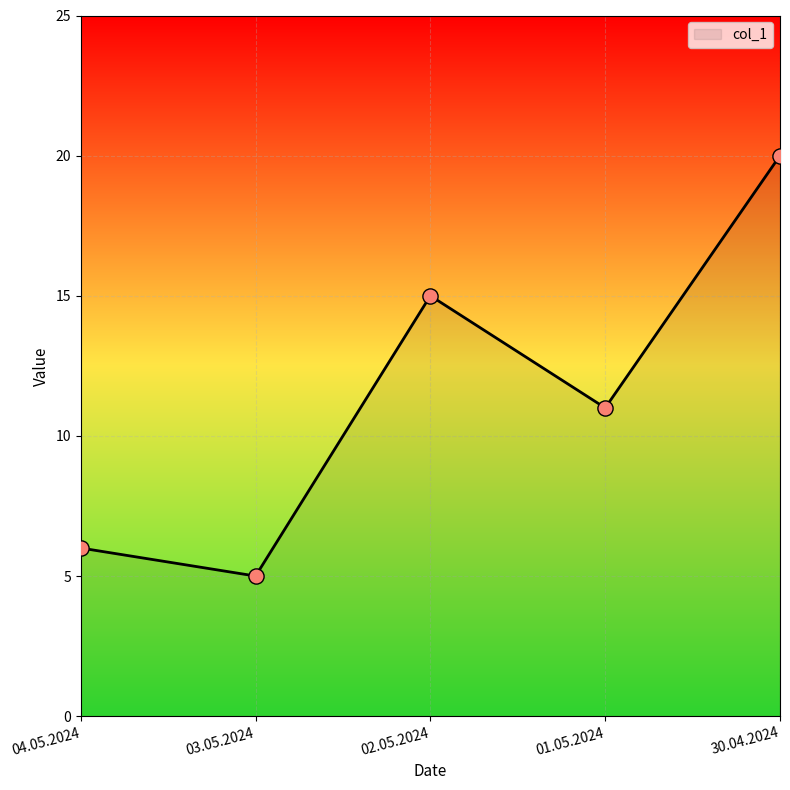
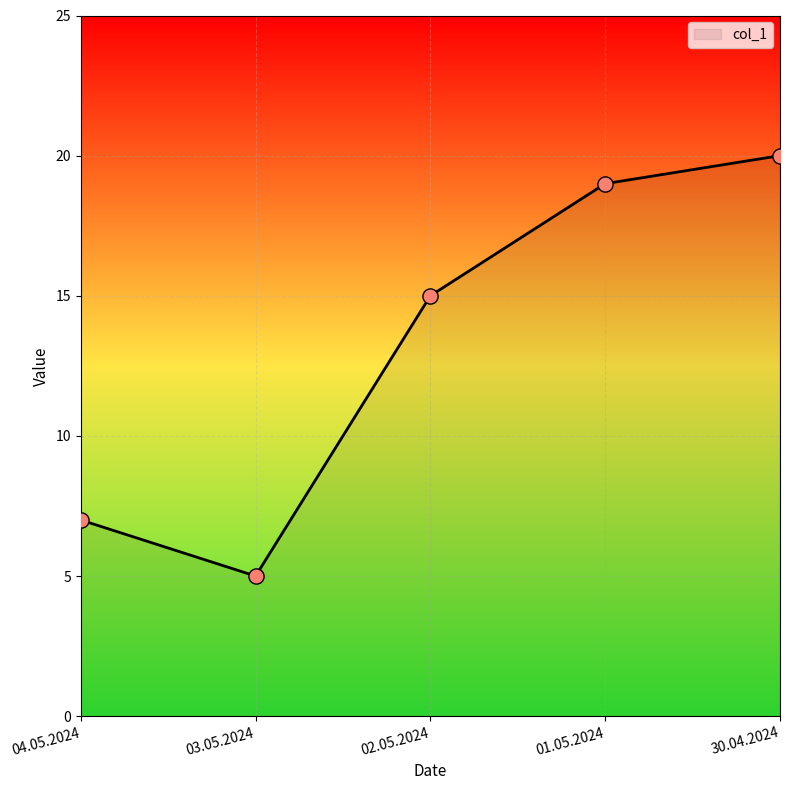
04.05.2024: 6 -> 7
01.05.2024: 11 -> 19
